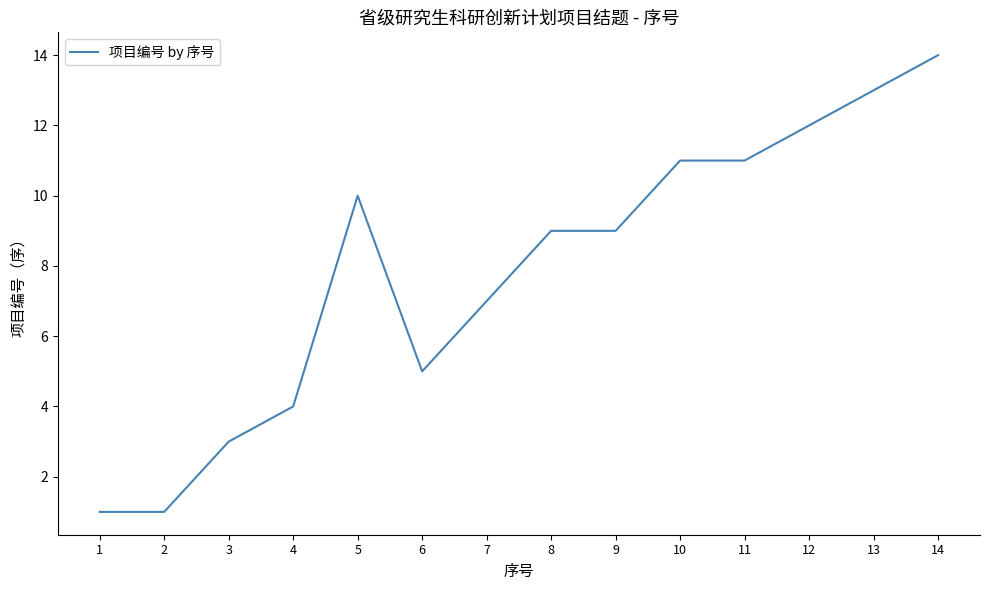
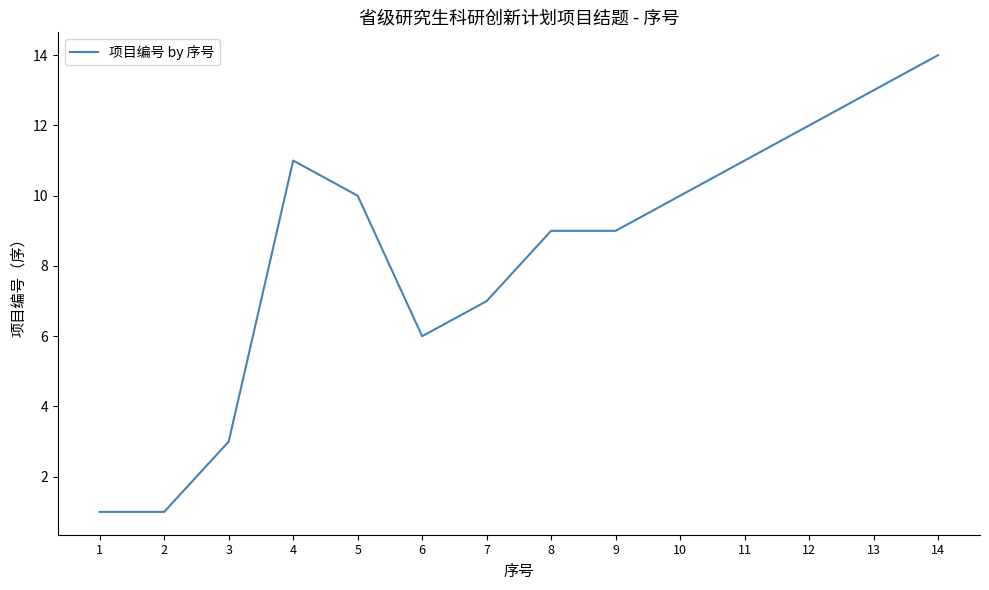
4: 4 -> 11
6: 5 -> 6
10: 11 -> 10
